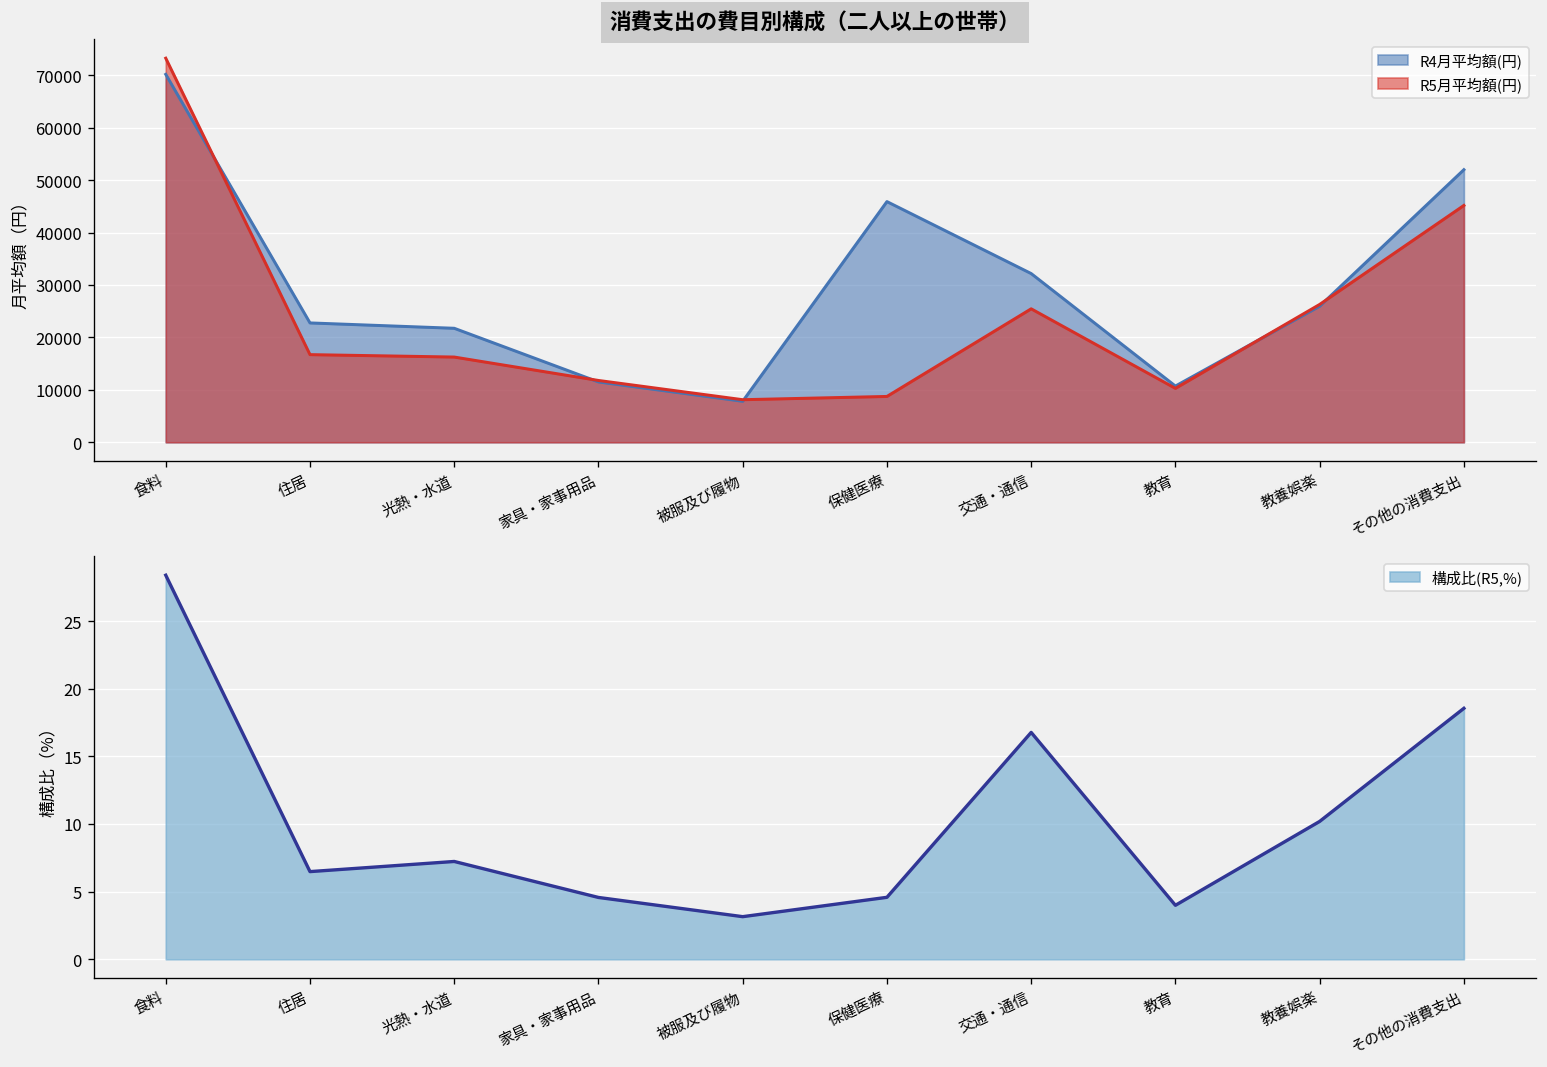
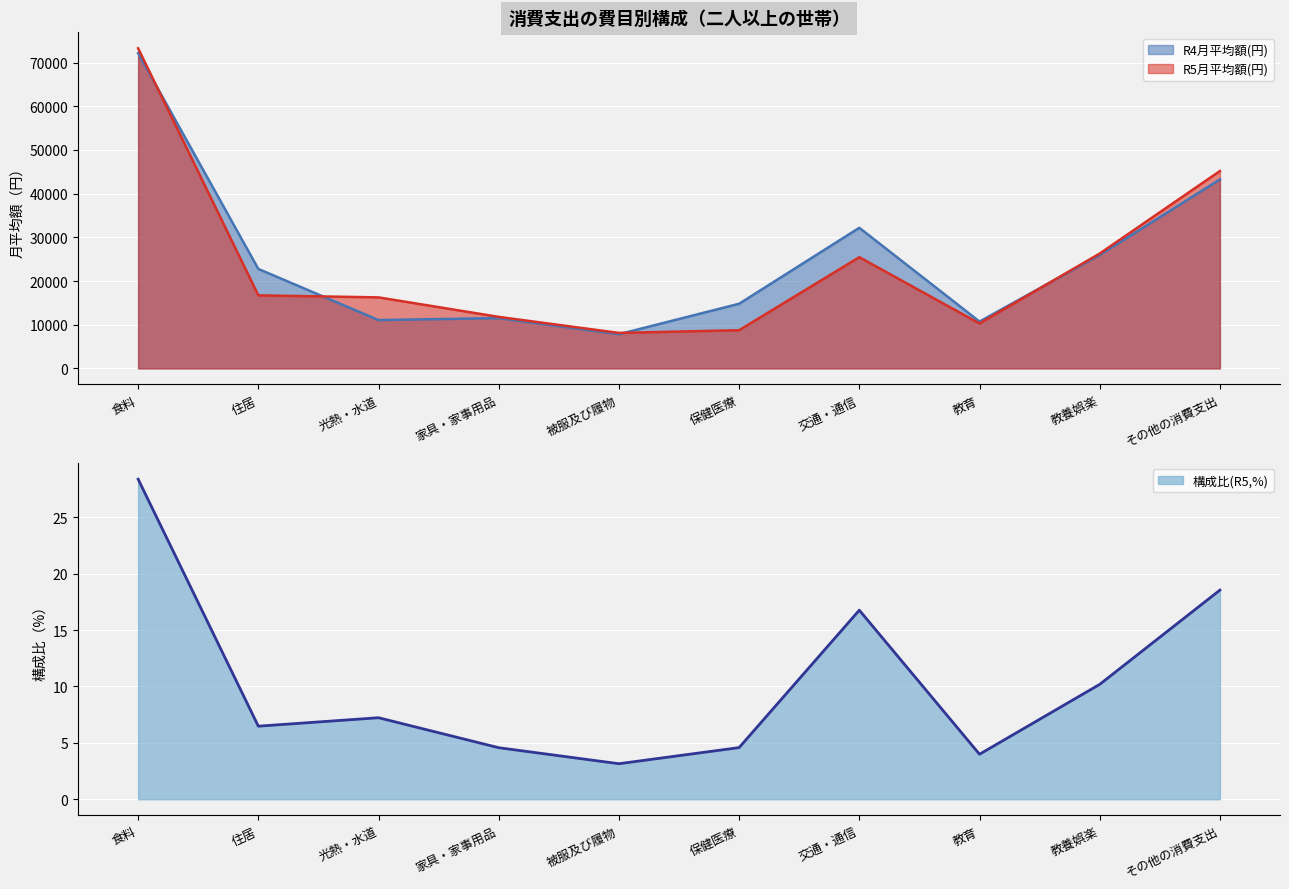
消費支出の費目別構成（二人以上の世帯）, R4月平均額(円), 食料: 70000 -> 72000
消費支出の費目別構成（二人以上の世帯）, R4月平均額(円), 光熱・水道: 22000 -> 11000
消費支出の費目別構成（二人以上の世帯）, R4月平均額(円), 保健医療: 46000 -> 15000
消費支出の費目別構成（二人以上の世帯）, R4月平均額(円), その他の消費支出: 52000 -> 43000
